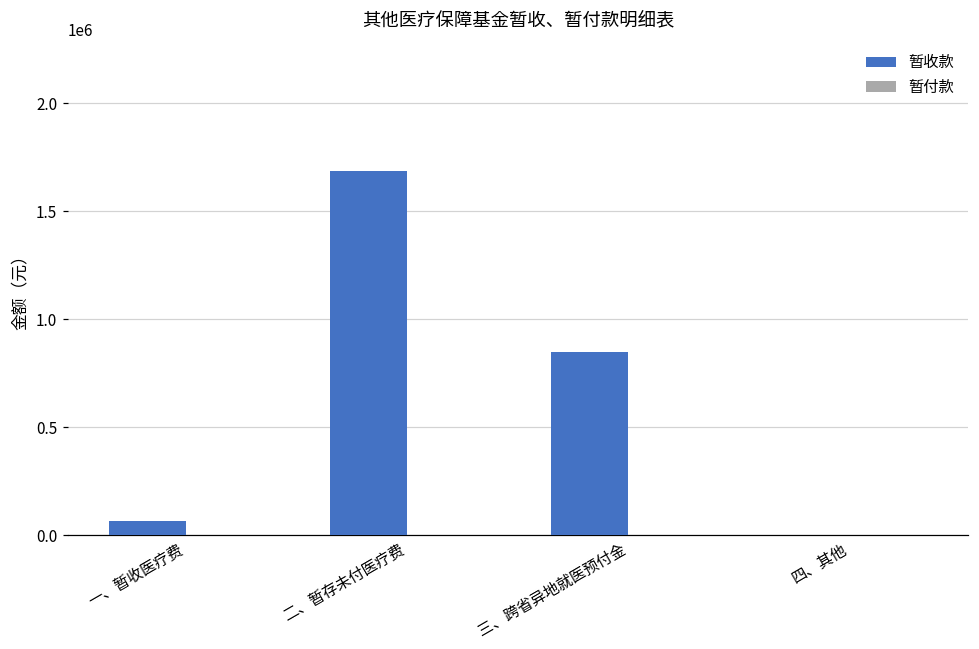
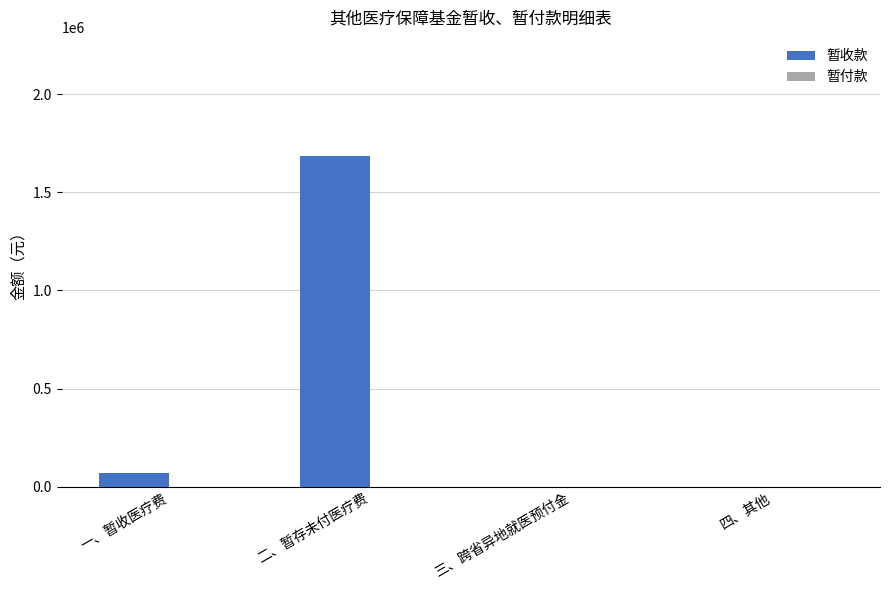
暂收款, 三、跨省异地就医预付金: 850000 -> 0
